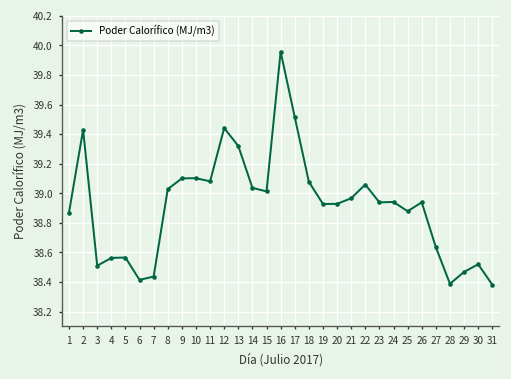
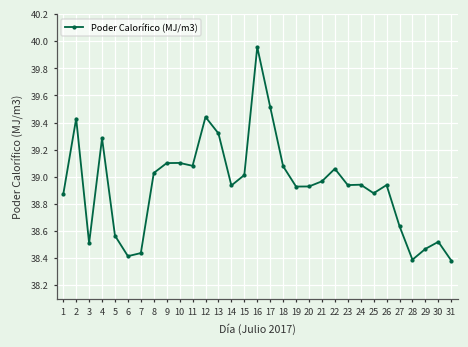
4: 38.56 -> 39.28
14: 39.04 -> 38.94
